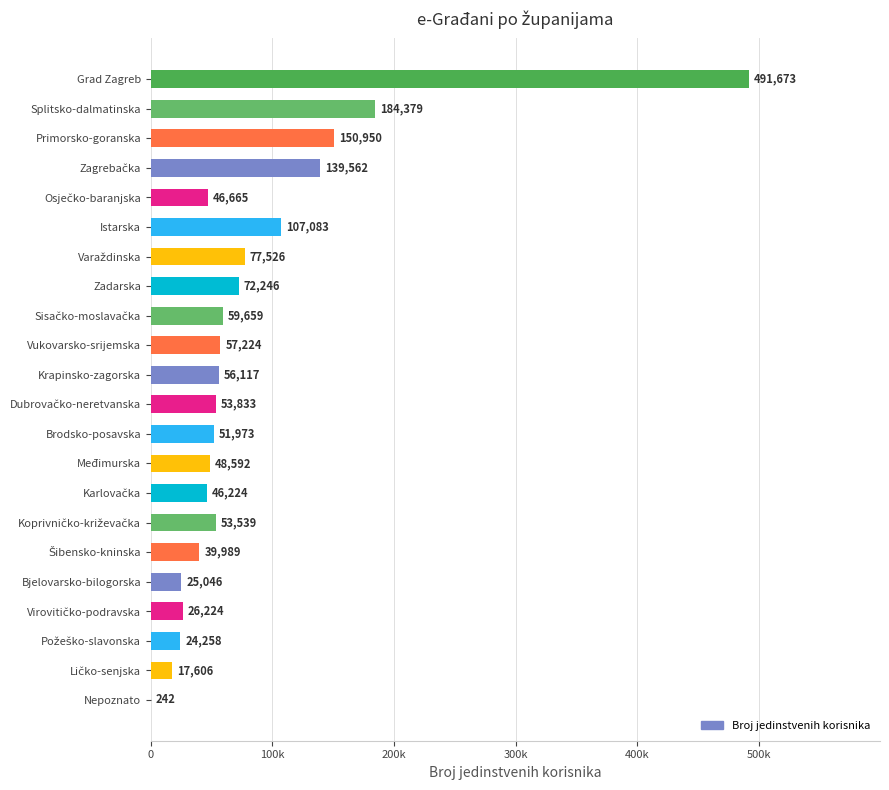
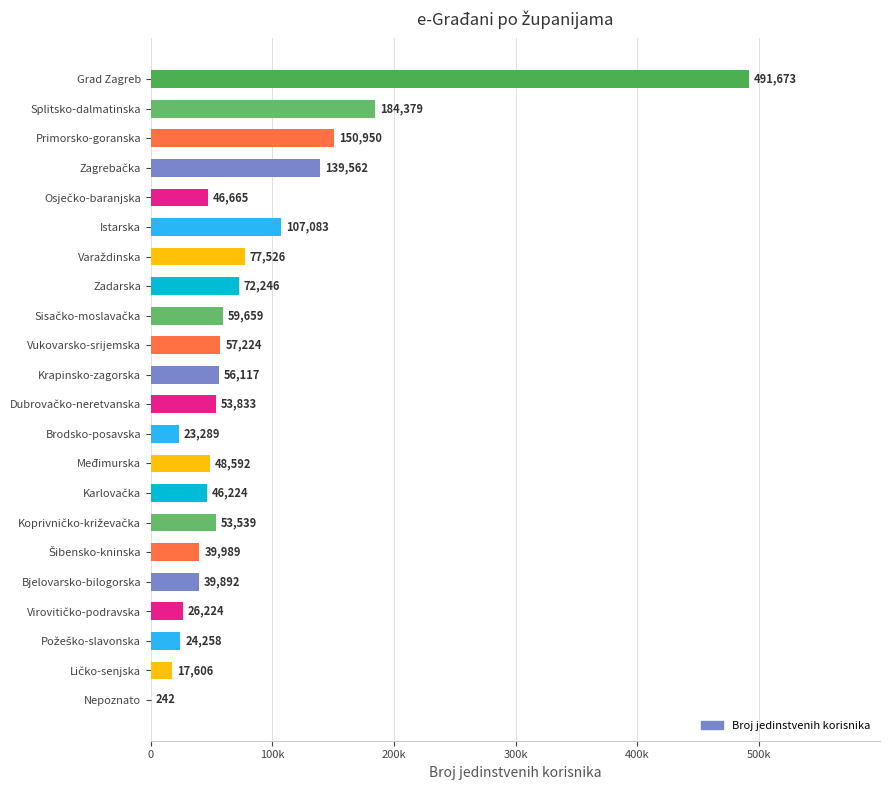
Brodsko-posavska: 51,973 -> 23,289
Bjelovarsko-bilogorska: 25,046 -> 39,892
